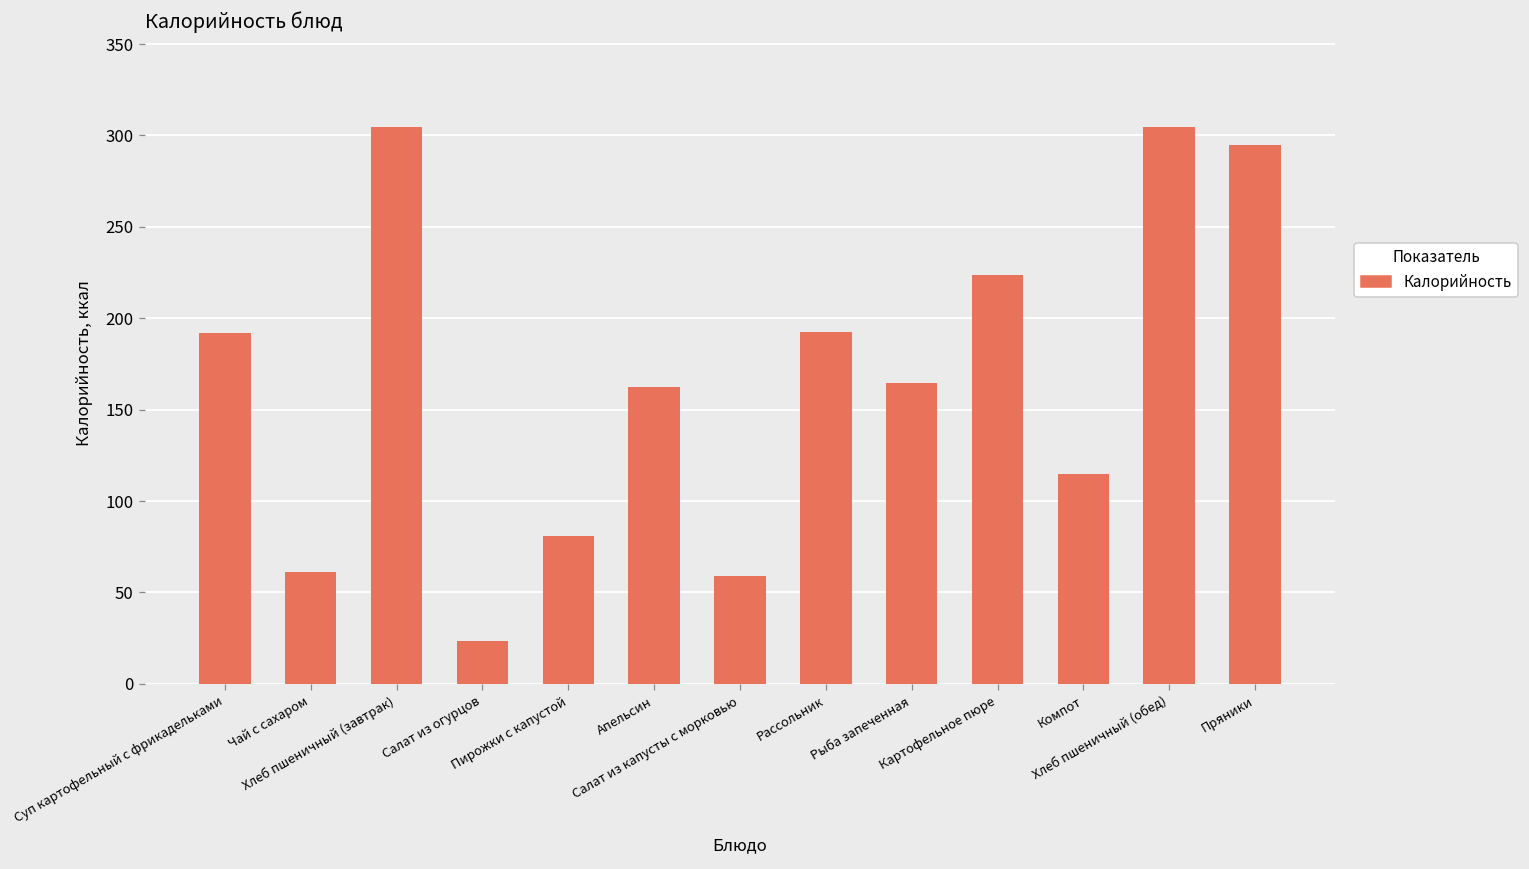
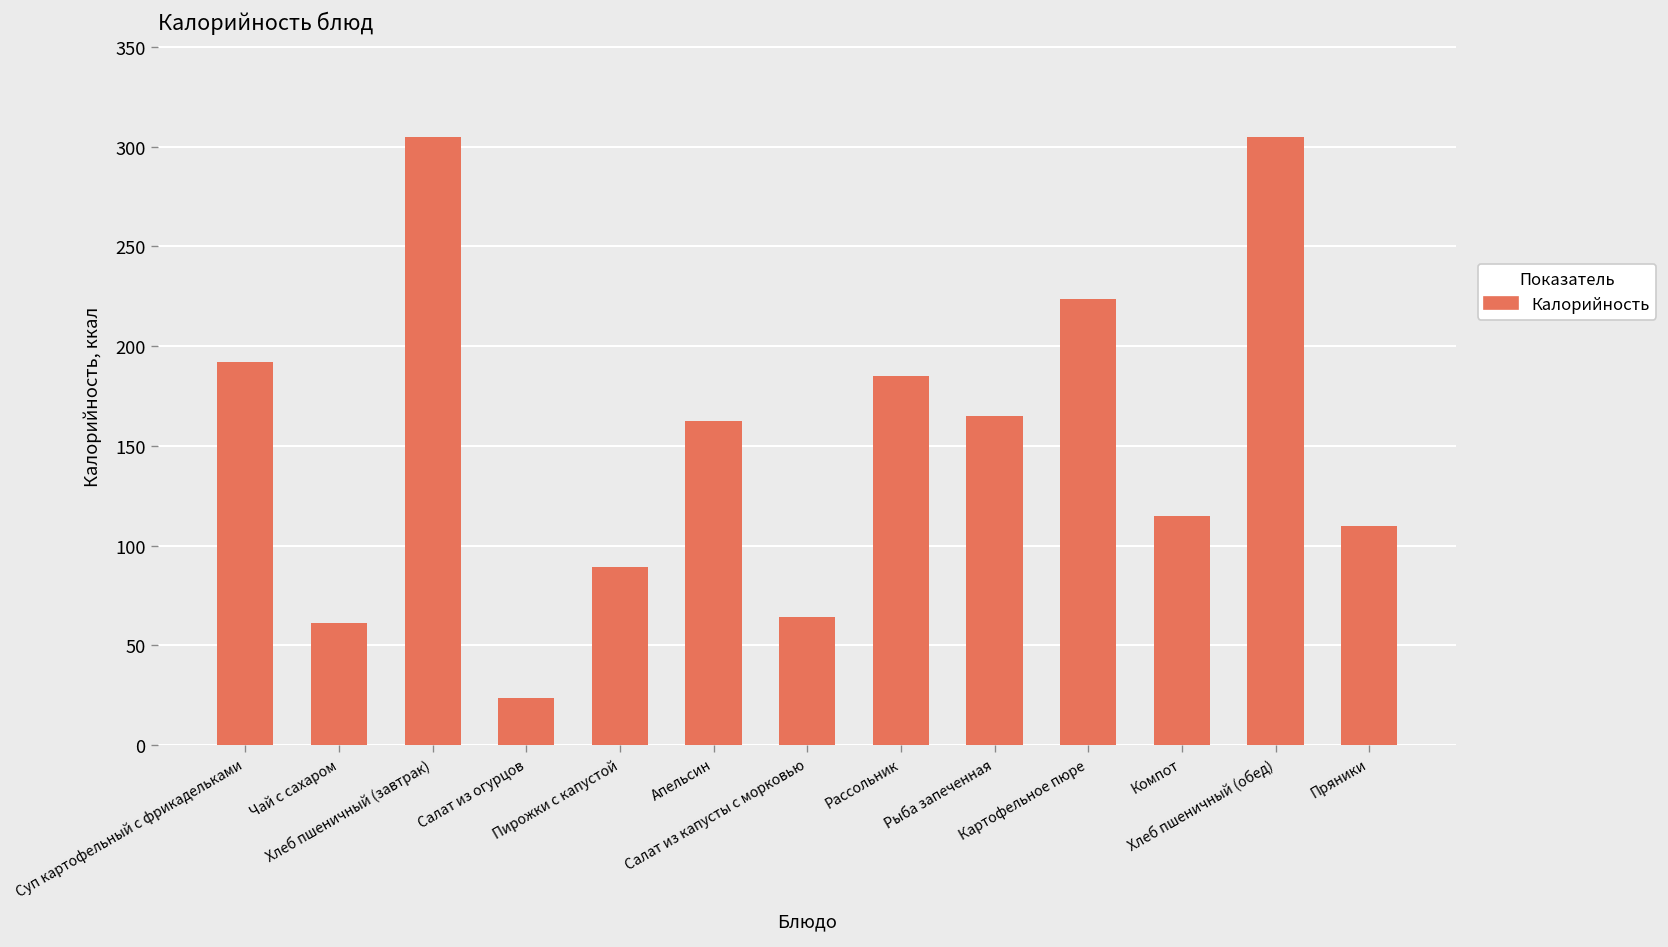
Пирожки с капустой: 81 -> 90
Салат из капусты с морковью: 59 -> 64
Рассольник: 192 -> 185
Пряники: 295 -> 110
